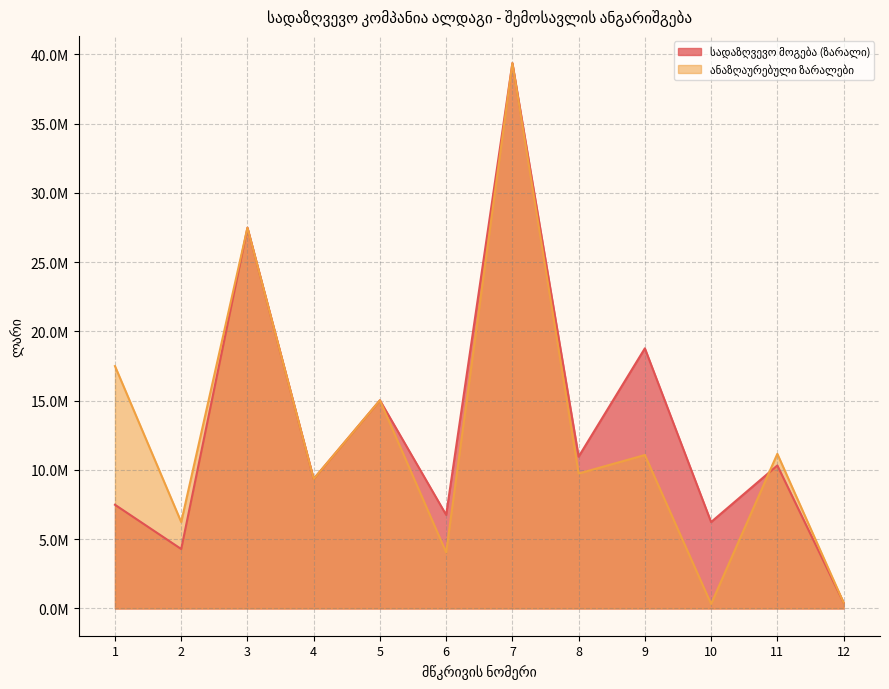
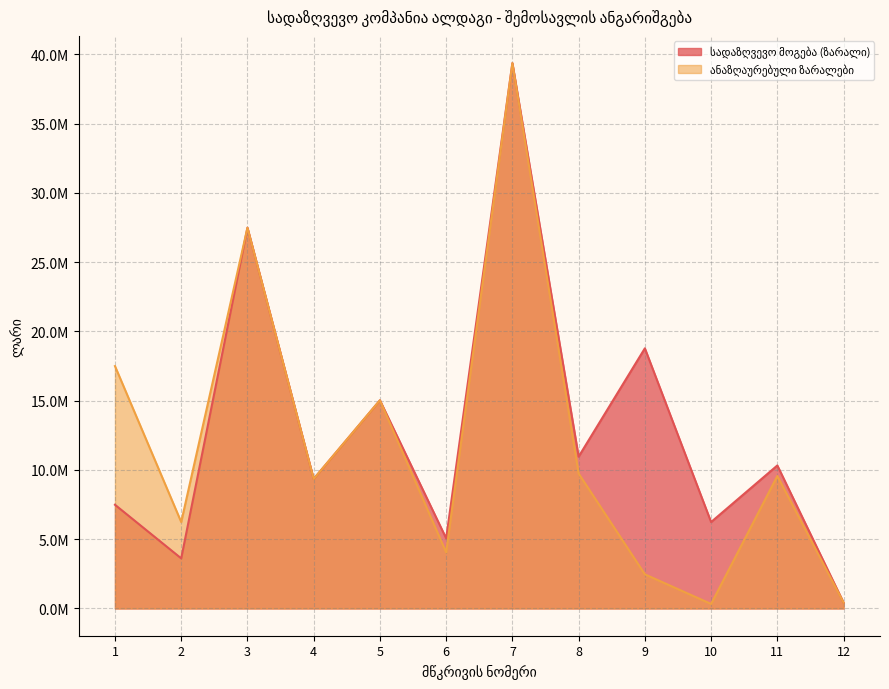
სადაზღვევო მოგება (ზარალი), 2: 4300000 -> 3600000
სადაზღვევო მოგება (ზარალი), 6: 6800000 -> 5100000
ანაზღაურებული ზარალები, 9: 11100000 -> 2500000
ანაზღაურებული ზარალები, 11: 11200000 -> 9600000
